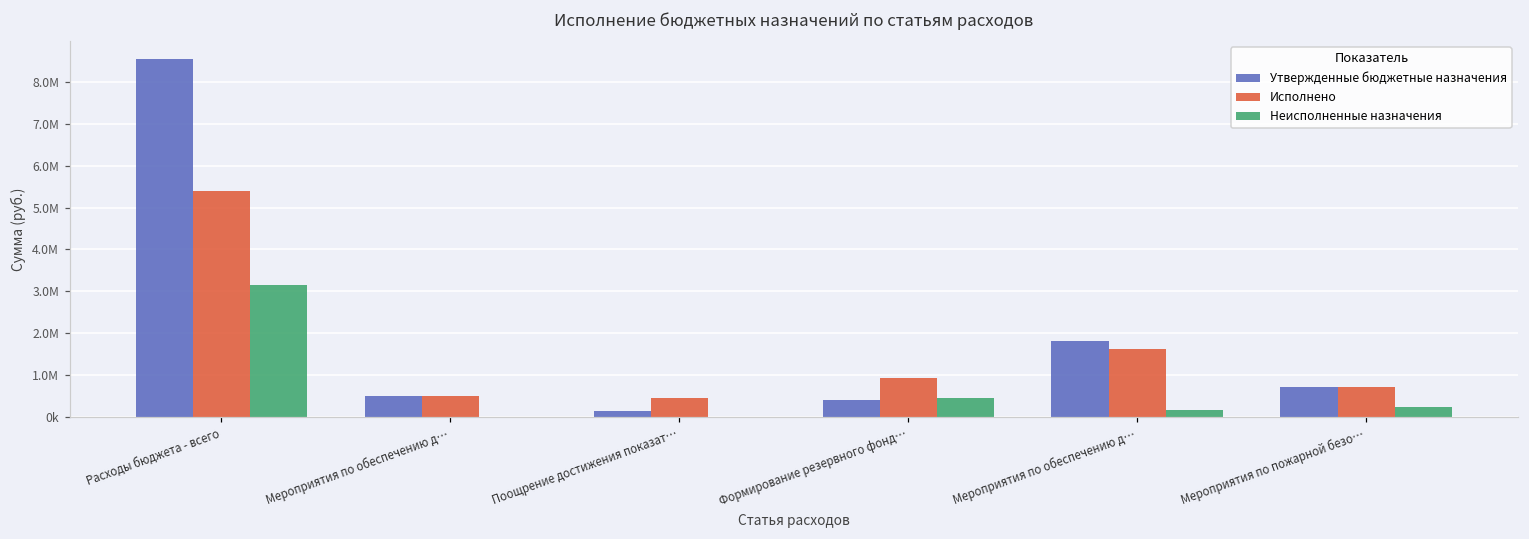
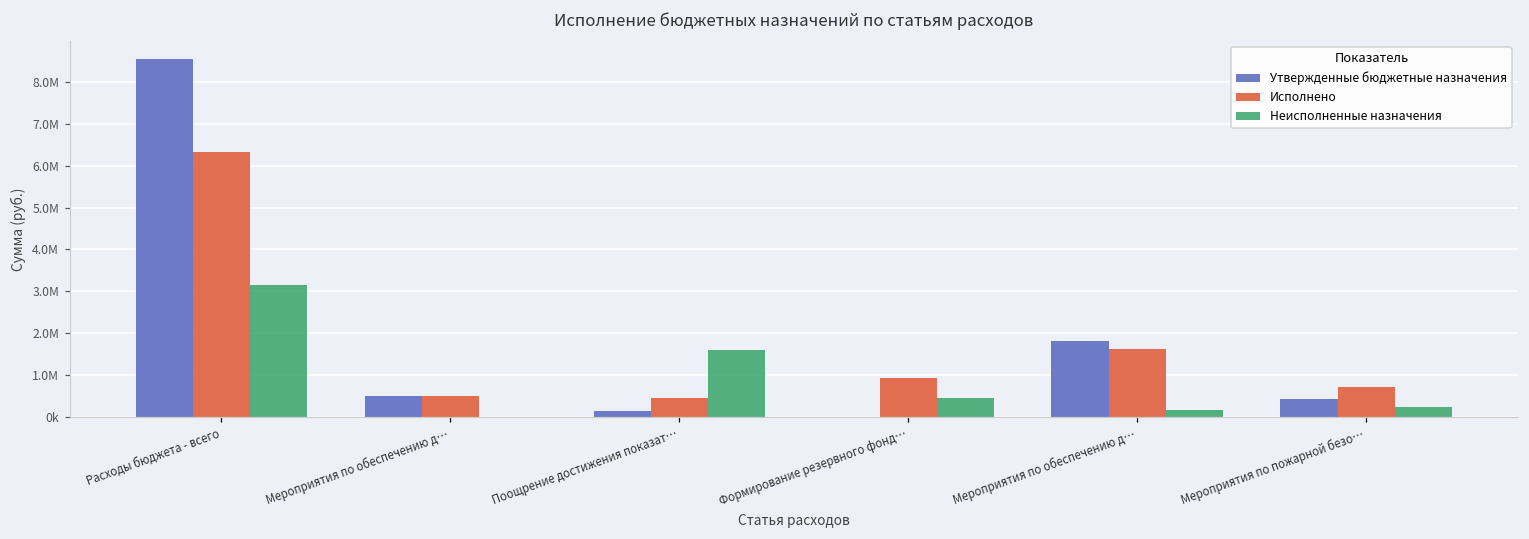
Исполнено, Расходы бюджета - всего: 5400000 -> 6300000
Неисполненные назначения, Поощрение достижения показат…: 0 -> 1600000
Утвержденные бюджетные назначения, Формирование резервного фонд…: 400000 -> 0
Утвержденные бюджетные назначения, Мероприятия по пожарной безо…: 700000 -> 400000
